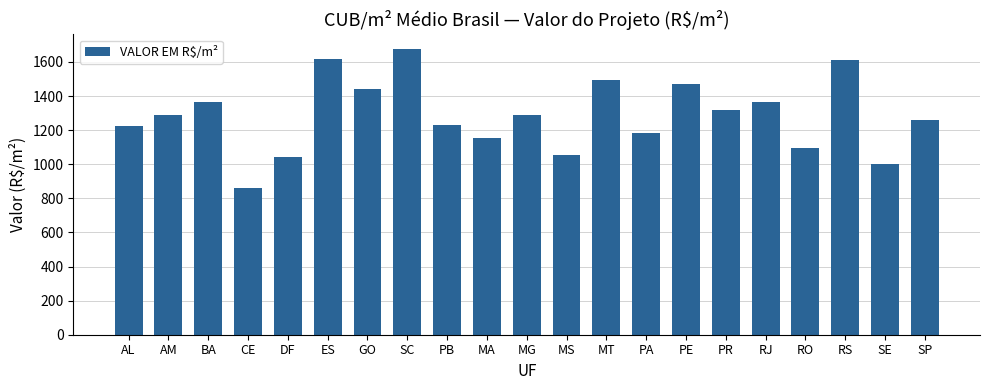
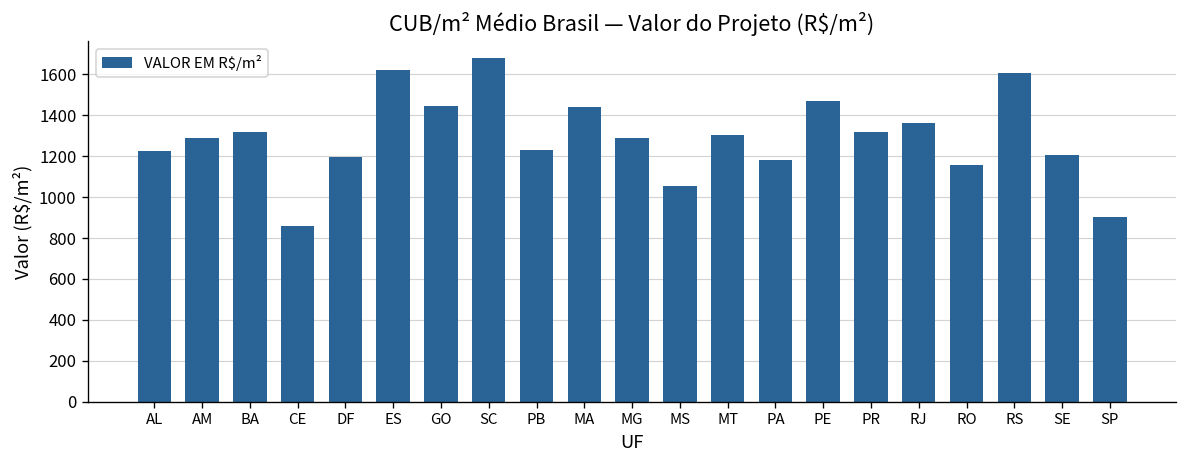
BA: 1370 -> 1320
DF: 1040 -> 1200
MA: 1160 -> 1440
MT: 1490 -> 1300
RO: 1100 -> 1150
SE: 1000 -> 1210
SP: 1260 -> 900
